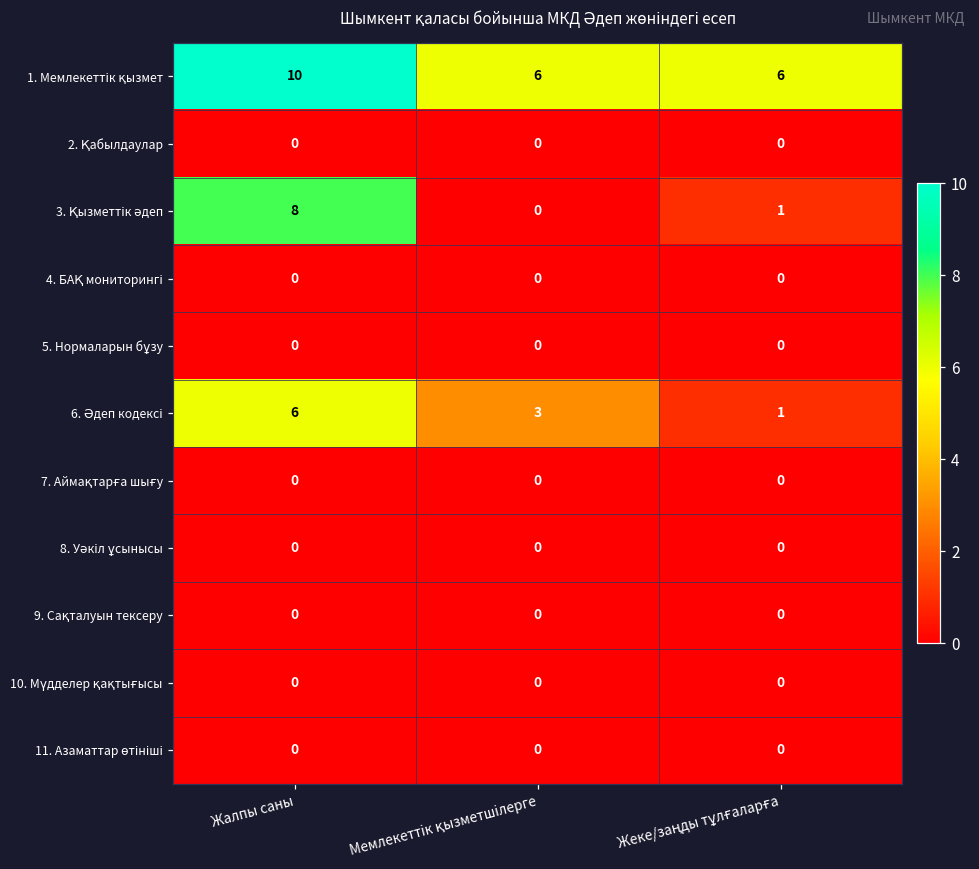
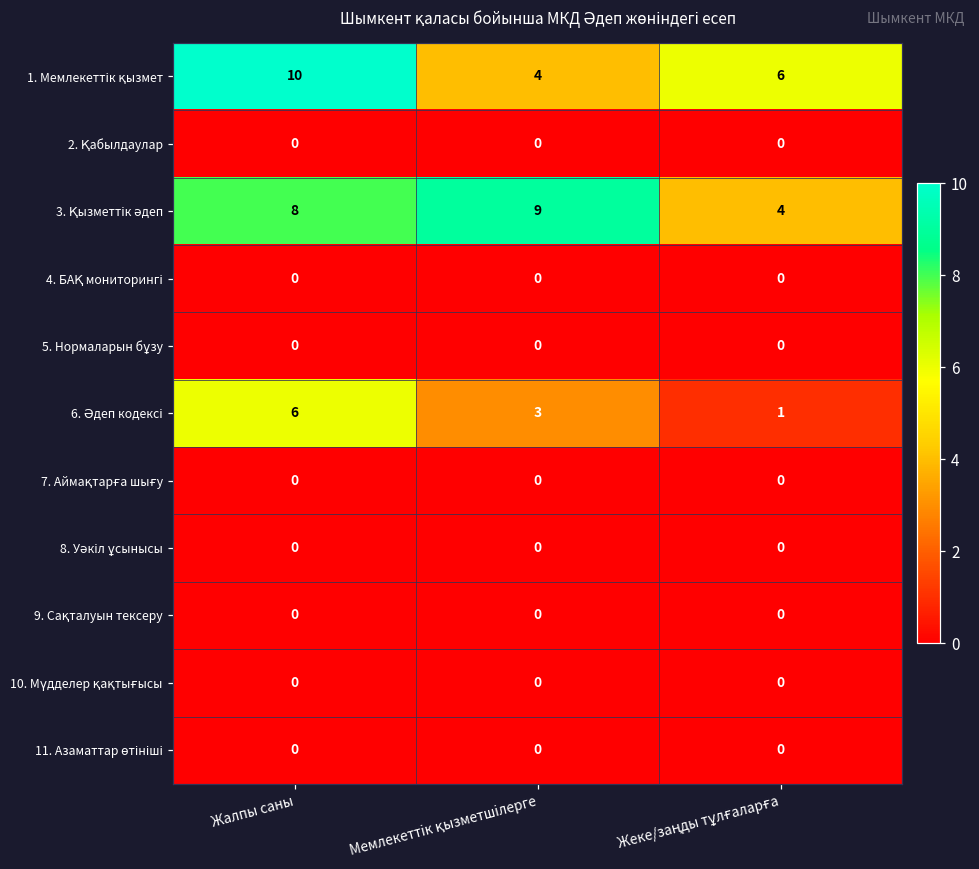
1. Мемлекеттік қызмет, Мемлекеттік қызметшілерге: 6 -> 4
3. Қызметтік әдеп, Мемлекеттік қызметшілерге: 0 -> 9
3. Қызметтік әдеп, Жеке/заңды тұлғаларға: 1 -> 4
